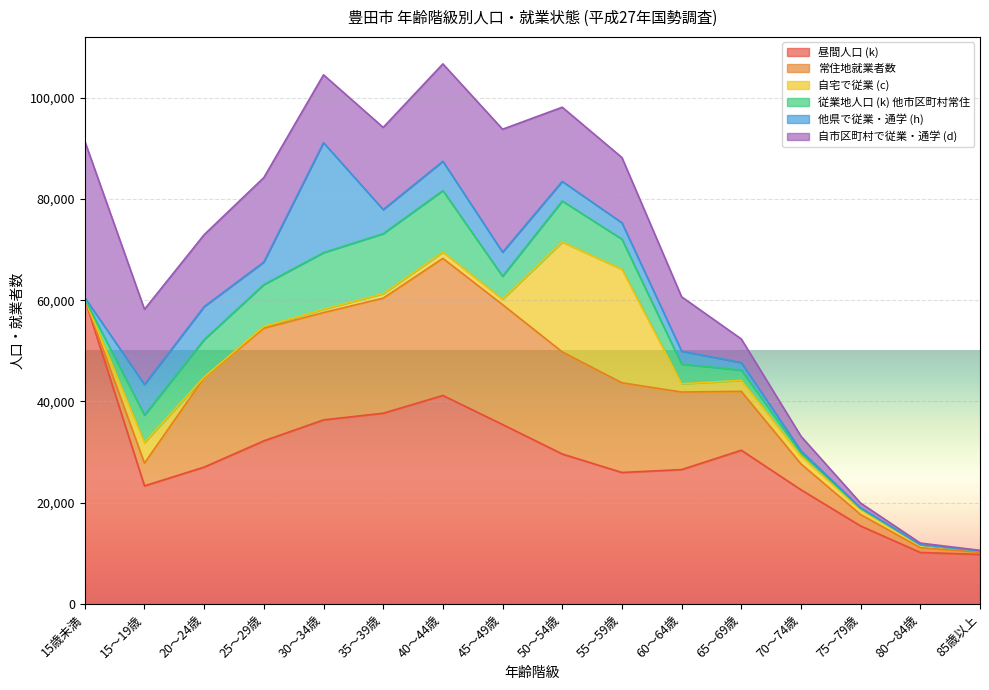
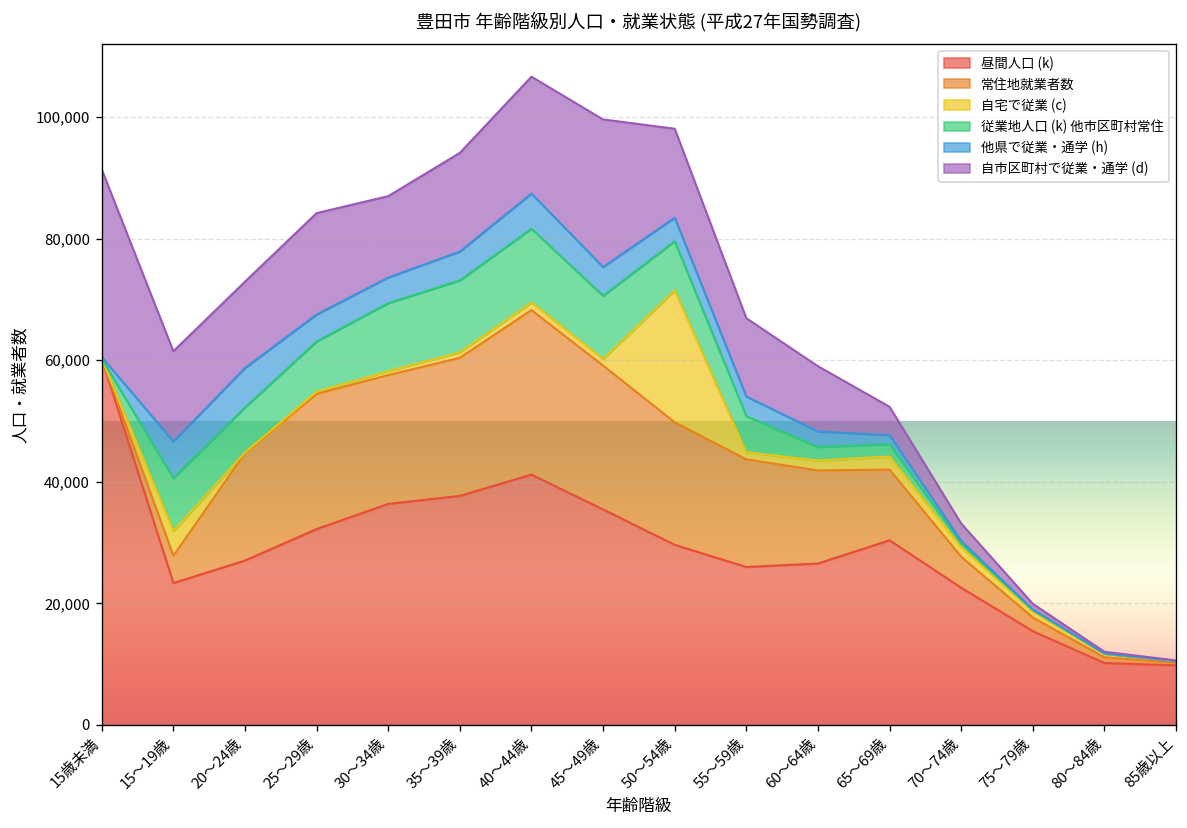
従業地人口 (k) 他市区町村常住, 15～19歳: 5,000 -> 9,000
他県で従業・通学 (h), 30～34歳: 22,000 -> 4,000
従業地人口 (k) 他市区町村常住, 45～49歳: 5,000 -> 10,000
自宅で従業 (c), 55～59歳: 22,000 -> 1,000
従業地人口 (k) 他市区町村常住, 60～64歳: 4,000 -> 2,000
